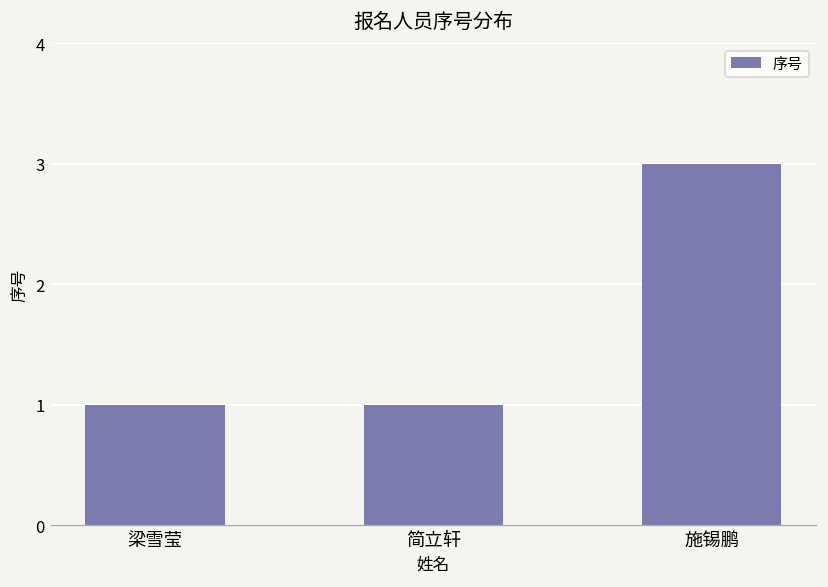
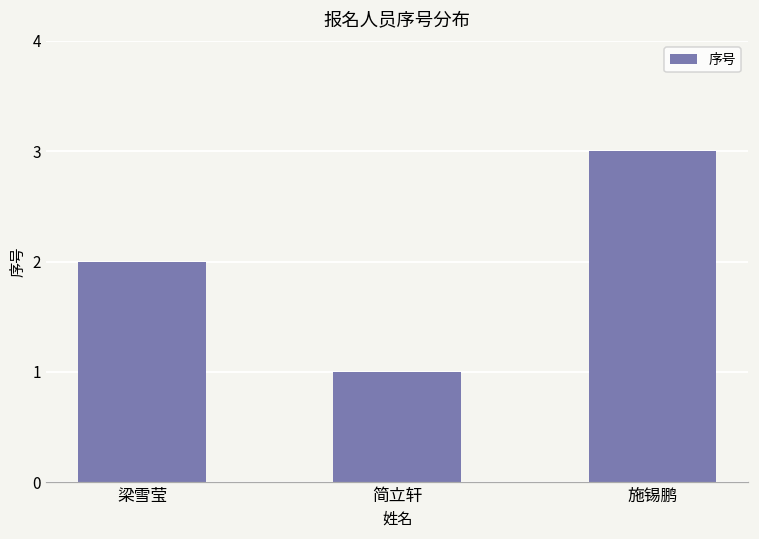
梁雪莹: 1 -> 2
